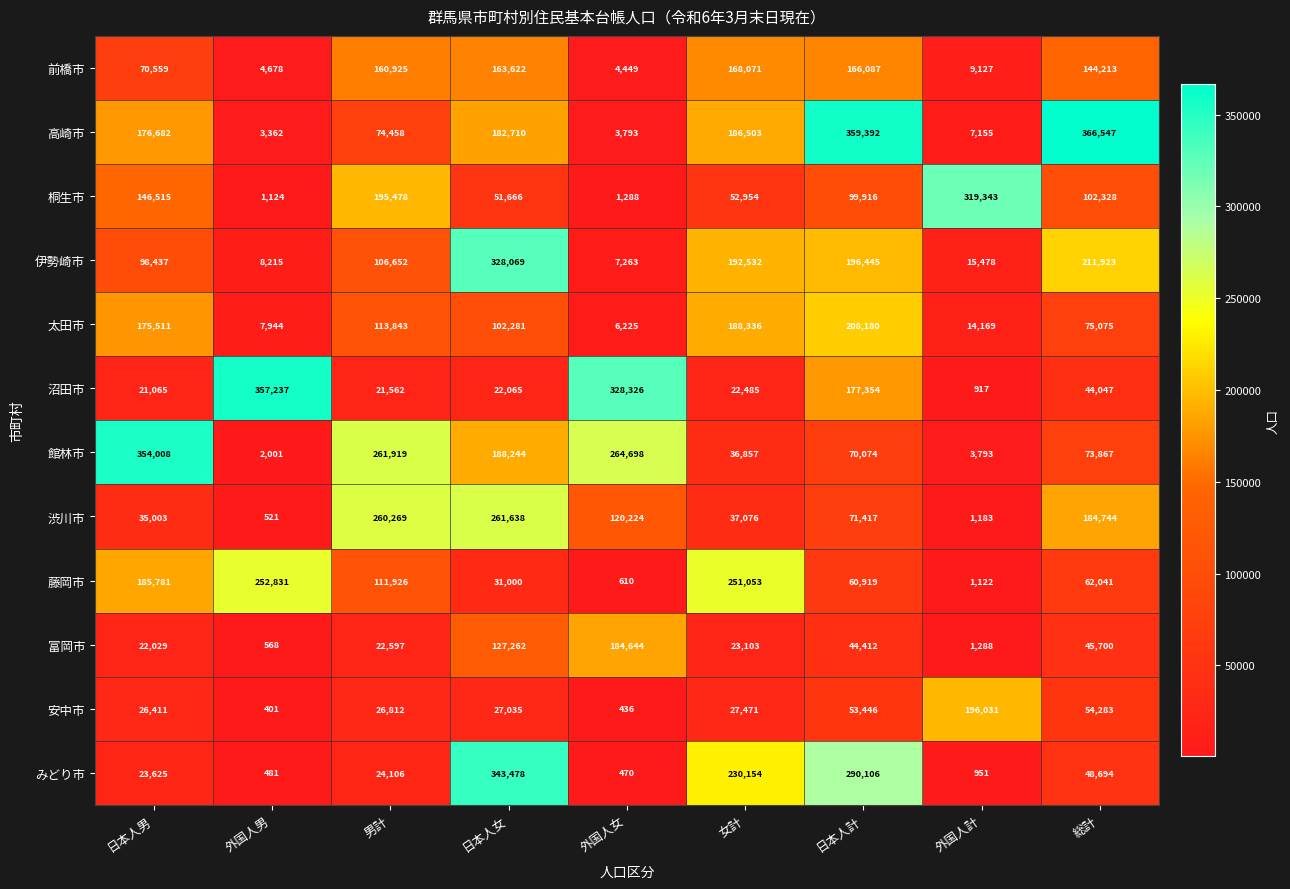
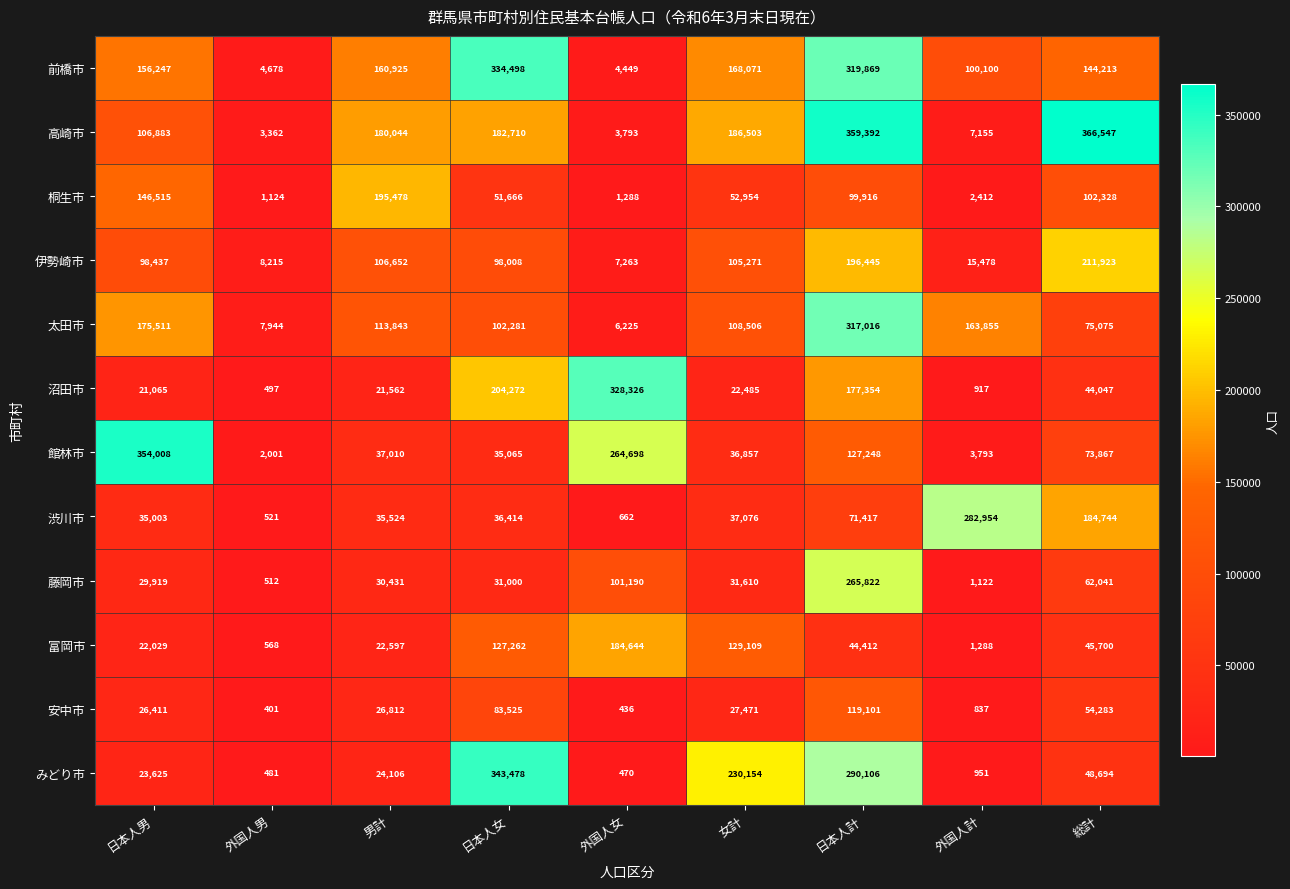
前橋市, 日本人男: 70,559 -> 156,247
前橋市, 日本人女: 163,622 -> 334,498
前橋市, 日本人計: 166,087 -> 319,869
前橋市, 外国人計: 9,127 -> 100,100
高崎市, 日本人男: 176,682 -> 106,883
高崎市, 男計: 74,458 -> 180,044
桐生市, 外国人計: 319,343 -> 2,412
伊勢崎市, 日本人女: 328,069 -> 98,008
伊勢崎市, 女計: 192,532 -> 105,271
太田市, 女計: 188,336 -> 108,506
太田市, 日本人計: 208,180 -> 317,016
太田市, 外国人計: 14,169 -> 163,855
沼田市, 外国人男: 357,237 -> 497
沼田市, 日本人女: 22,065 -> 204,272
館林市, 男計: 261,919 -> 37,010
館林市, 日本人女: 188,244 -> 35,065
館林市, 日本人計: 70,074 -> 127,248
渋川市, 男計: 260,269 -> 35,524
渋川市, 日本人女: 261,638 -> 36,414
渋川市, 外国人女: 120,224 -> 662
渋川市, 外国人計: 1,183 -> 282,954
藤岡市, 日本人男: 185,781 -> 29,919
藤岡市, 外国人男: 252,831 -> 512
藤岡市, 男計: 111,926 -> 30,431
藤岡市, 外国人女: 610 -> 101,190
藤岡市, 女計: 251,053 -> 31,610
藤岡市, 日本人計: 60,919 -> 265,822
富岡市, 女計: 23,103 -> 129,109
安中市, 日本人女: 27,035 -> 83,525
安中市, 日本人計: 53,446 -> 119,101
安中市, 外国人計: 196,031 -> 837
